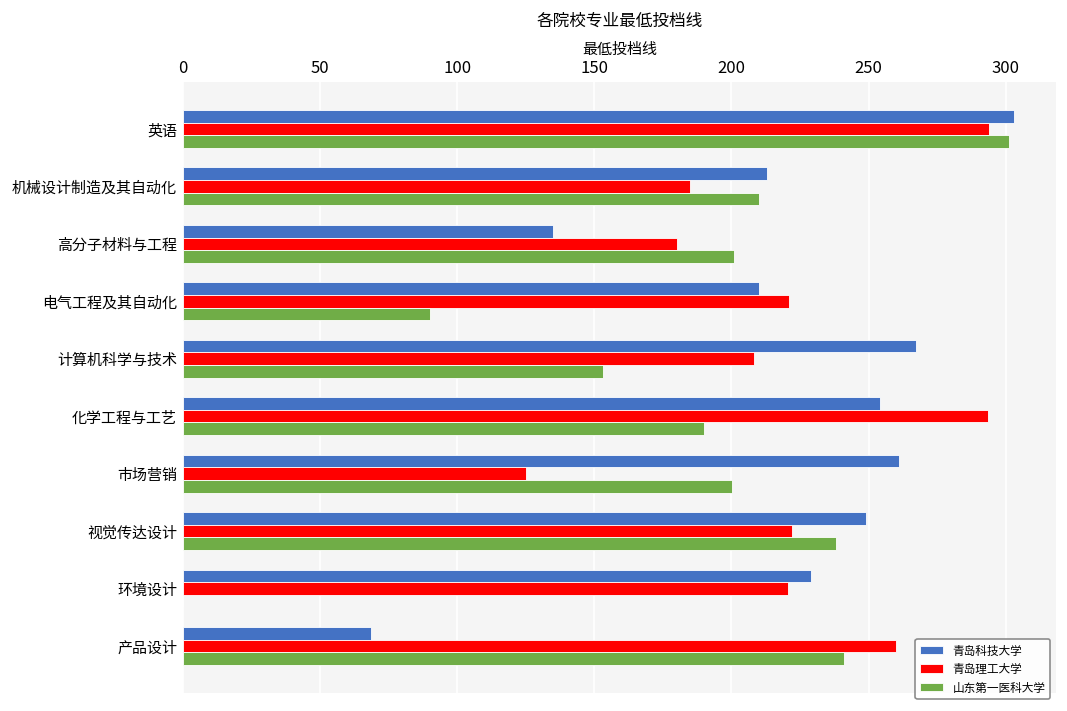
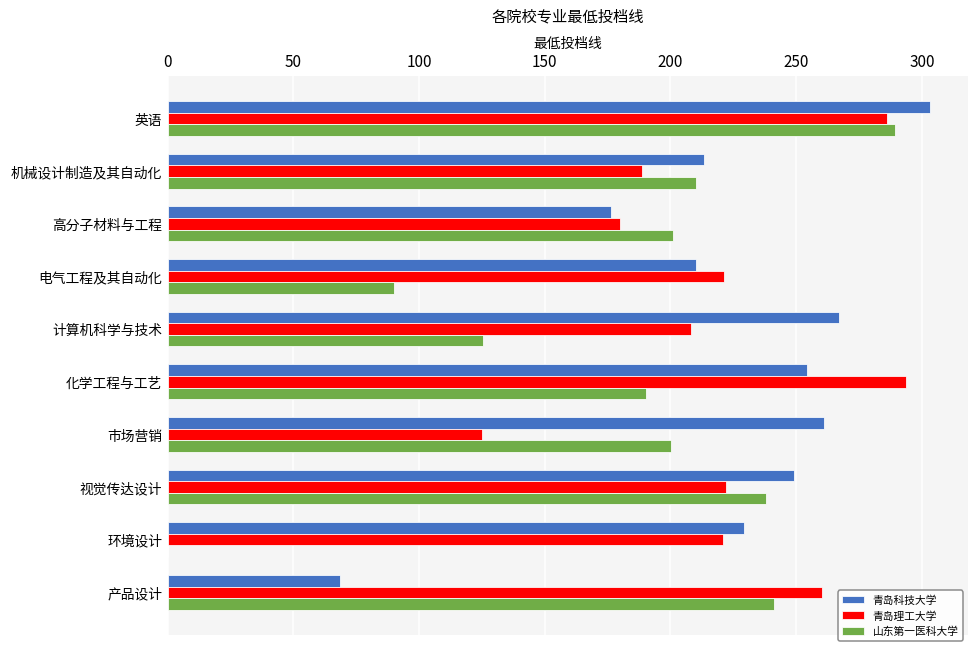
青岛理工大学, 英语: 294 -> 286
山东第一医科大学, 英语: 301 -> 289
青岛理工大学, 机械设计制造及其自动化: 185 -> 189
青岛科技大学, 高分子材料与工程: 135 -> 176
山东第一医科大学, 计算机科学与技术: 153 -> 125
